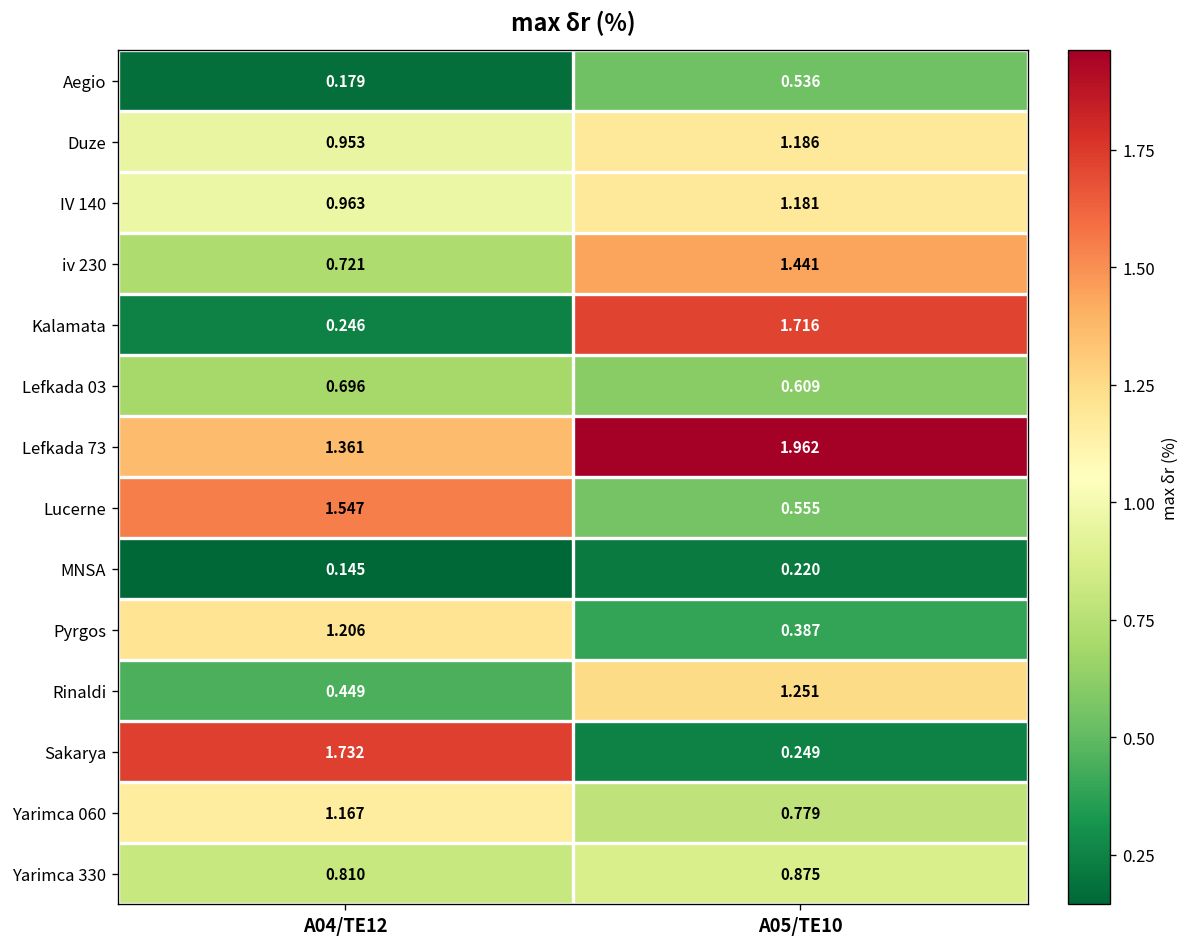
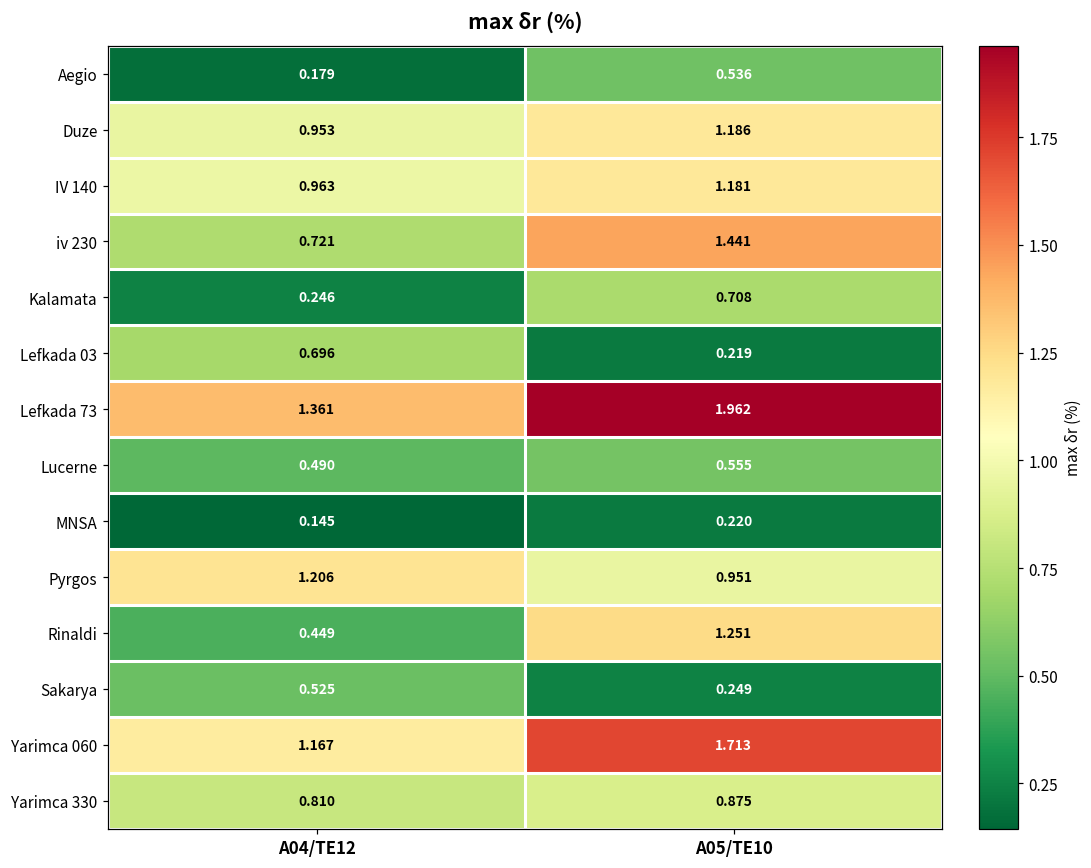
Kalamata, A05/TE10: 1.716 -> 0.708
Lefkada 03, A05/TE10: 0.609 -> 0.219
Lucerne, A04/TE12: 1.547 -> 0.490
Pyrgos, A05/TE10: 0.387 -> 0.951
Sakarya, A04/TE12: 1.732 -> 0.525
Yarimca 060, A05/TE10: 0.779 -> 1.713
